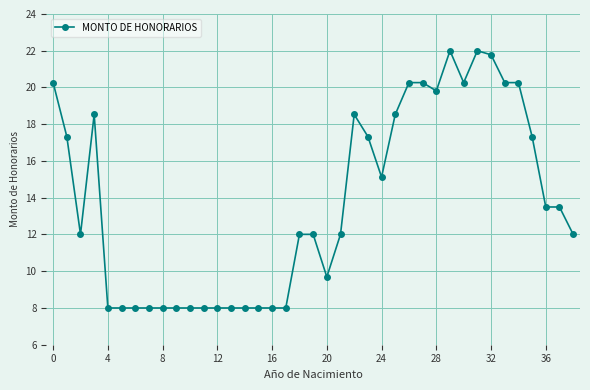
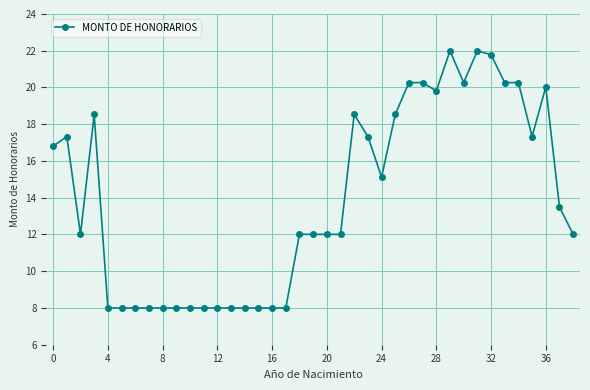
0: 20.3 -> 16.8
20: 9.7 -> 12.0
36: 13.5 -> 20.0
